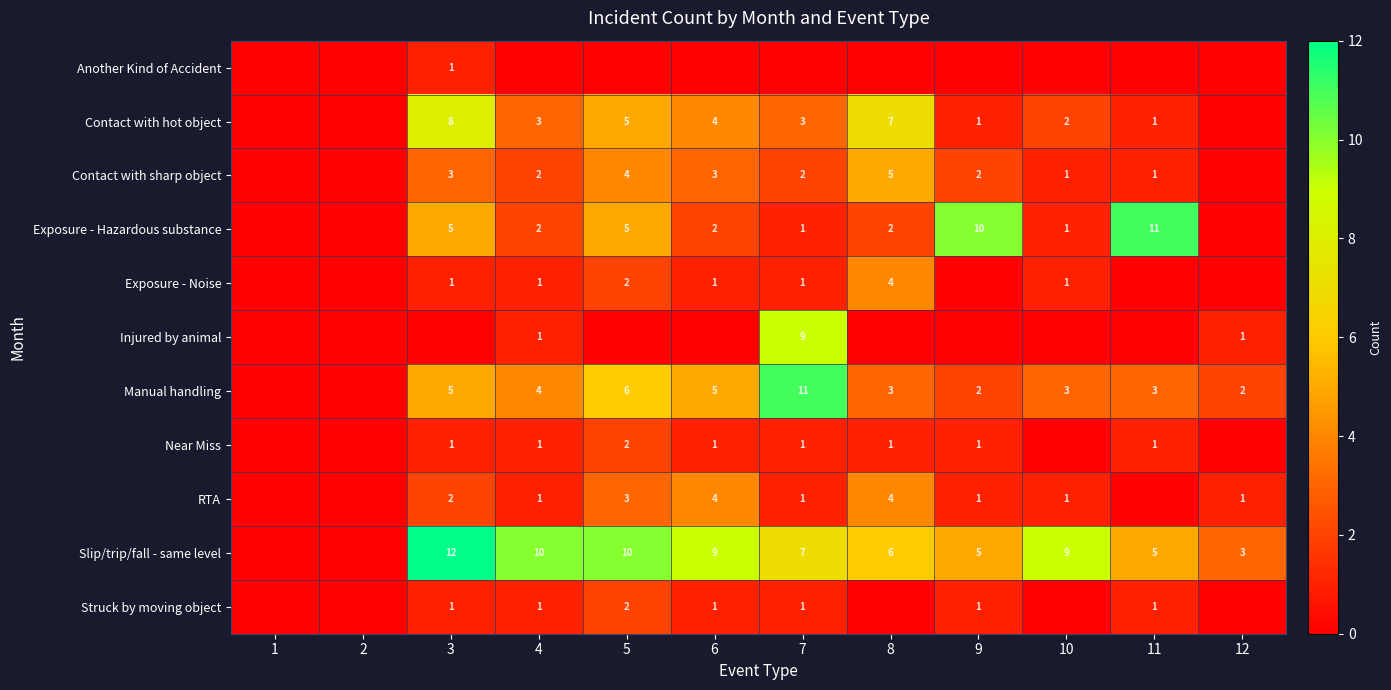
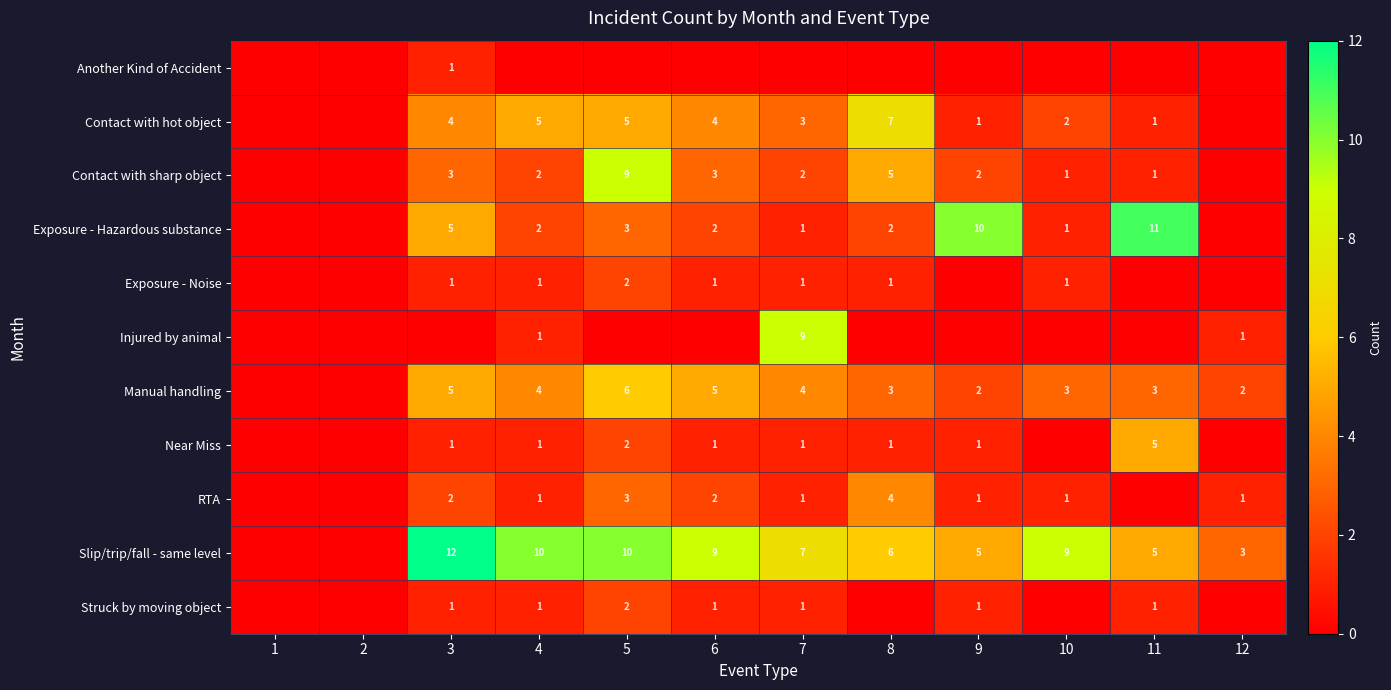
Contact with hot object, 3: 8 -> 4
Contact with hot object, 4: 3 -> 5
Contact with sharp object, 5: 4 -> 9
Exposure - Hazardous substance, 5: 5 -> 3
Exposure - Noise, 8: 4 -> 1
Manual handling, 7: 11 -> 4
Near Miss, 11: 1 -> 5
RTA, 6: 4 -> 2
